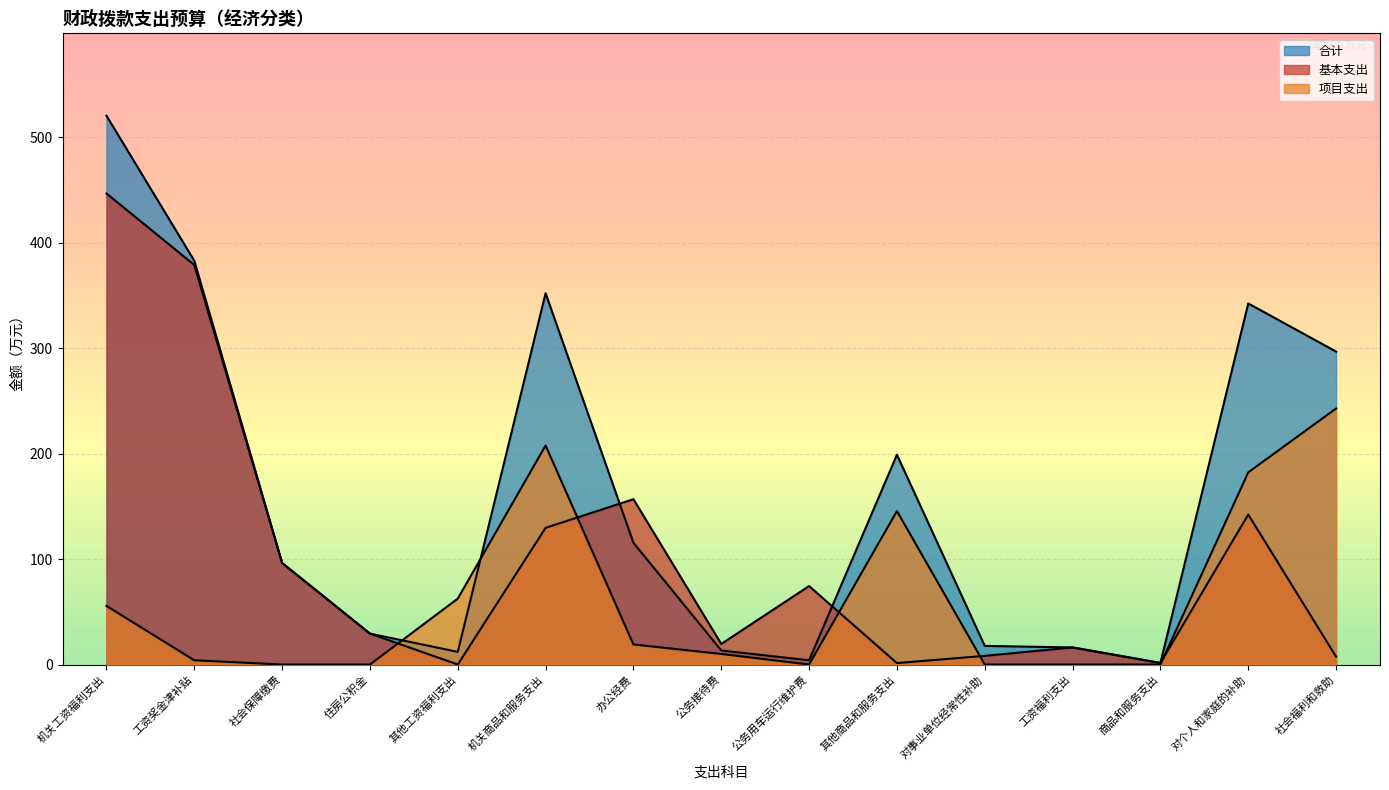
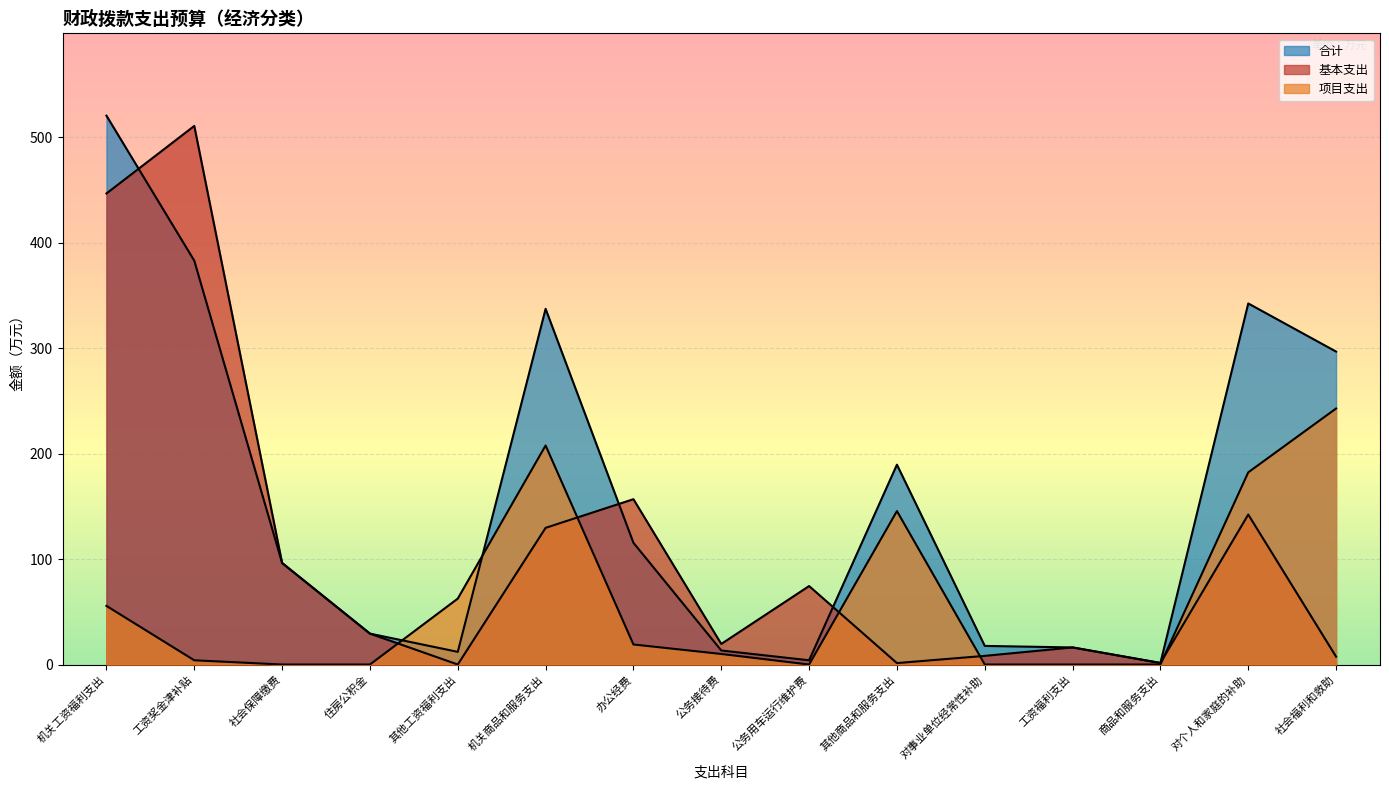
基本支出, 工资奖金津补贴: 379 -> 511
合计, 机关商品和服务支出: 352 -> 337
合计, 其他商品和服务支出: 199 -> 190
